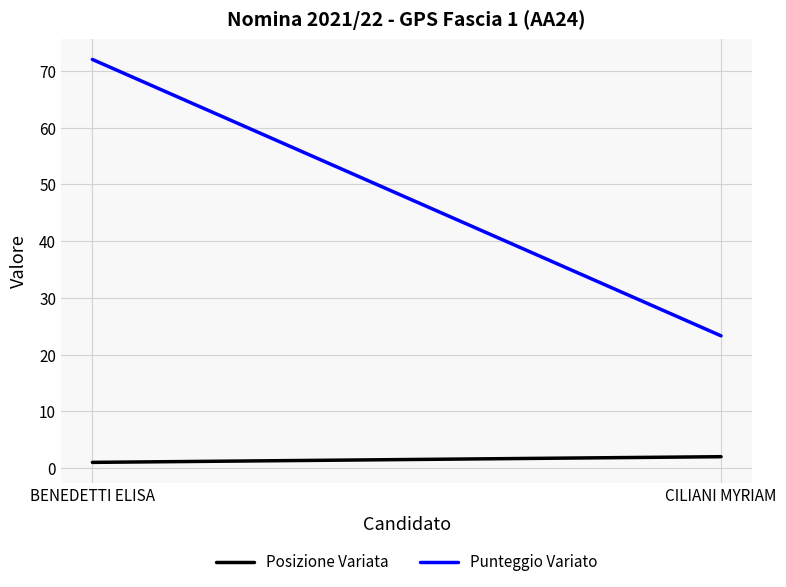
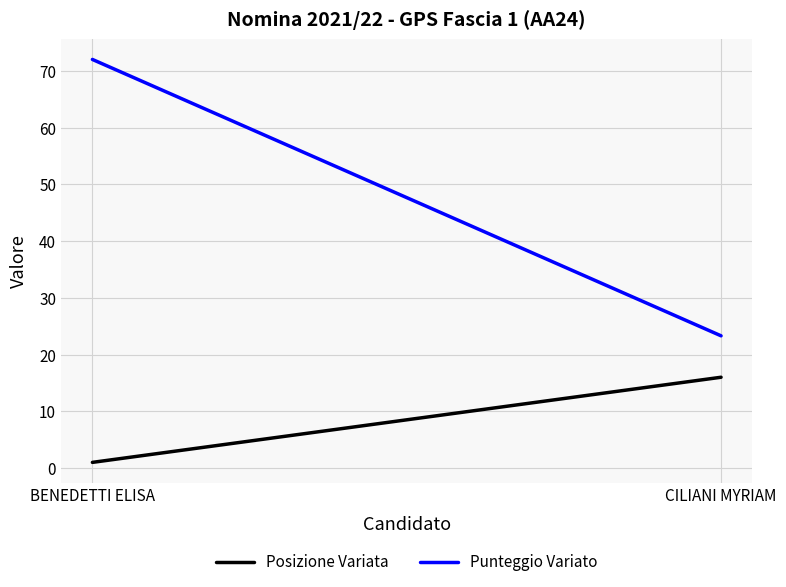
Posizione Variata, CILIANI MYRIAM: 2 -> 16
